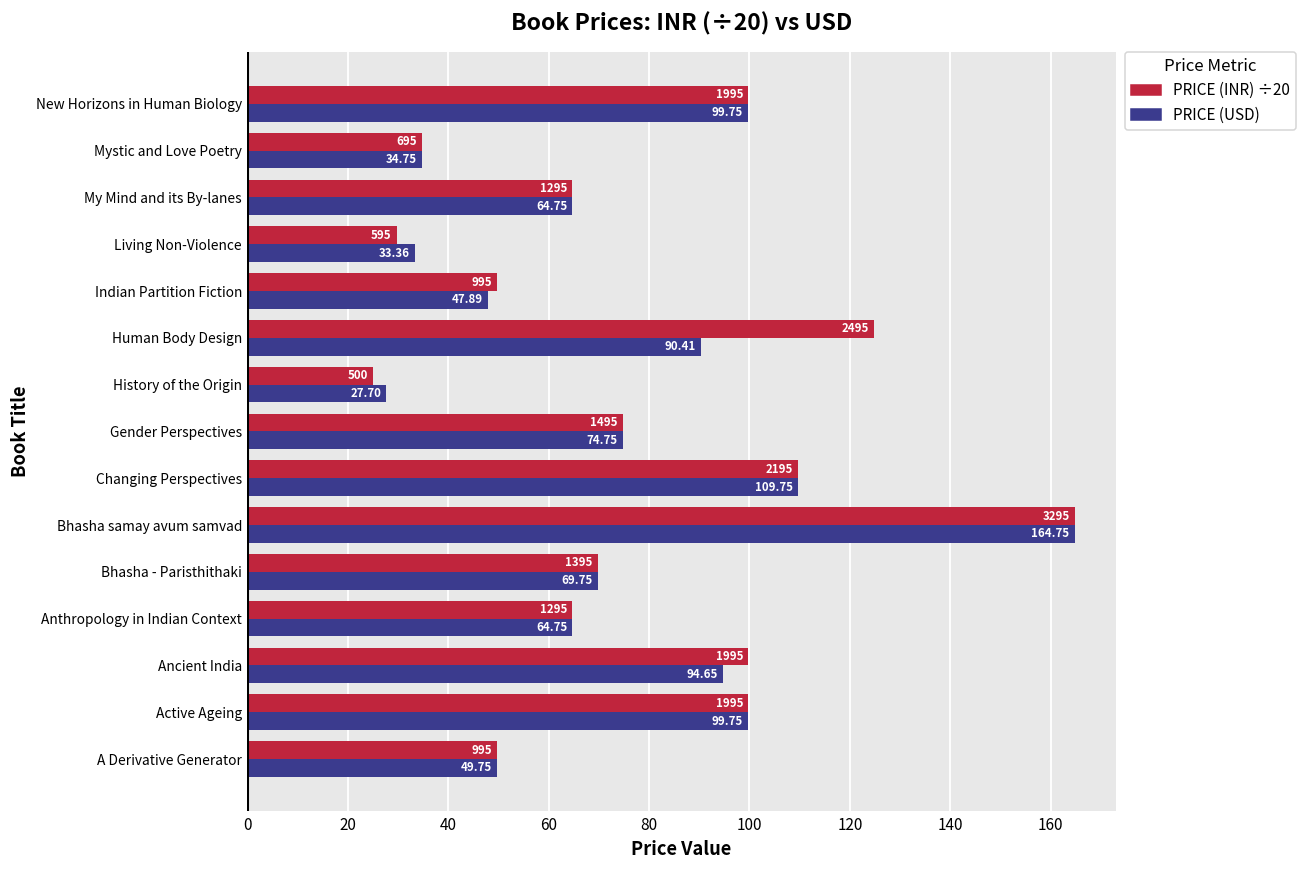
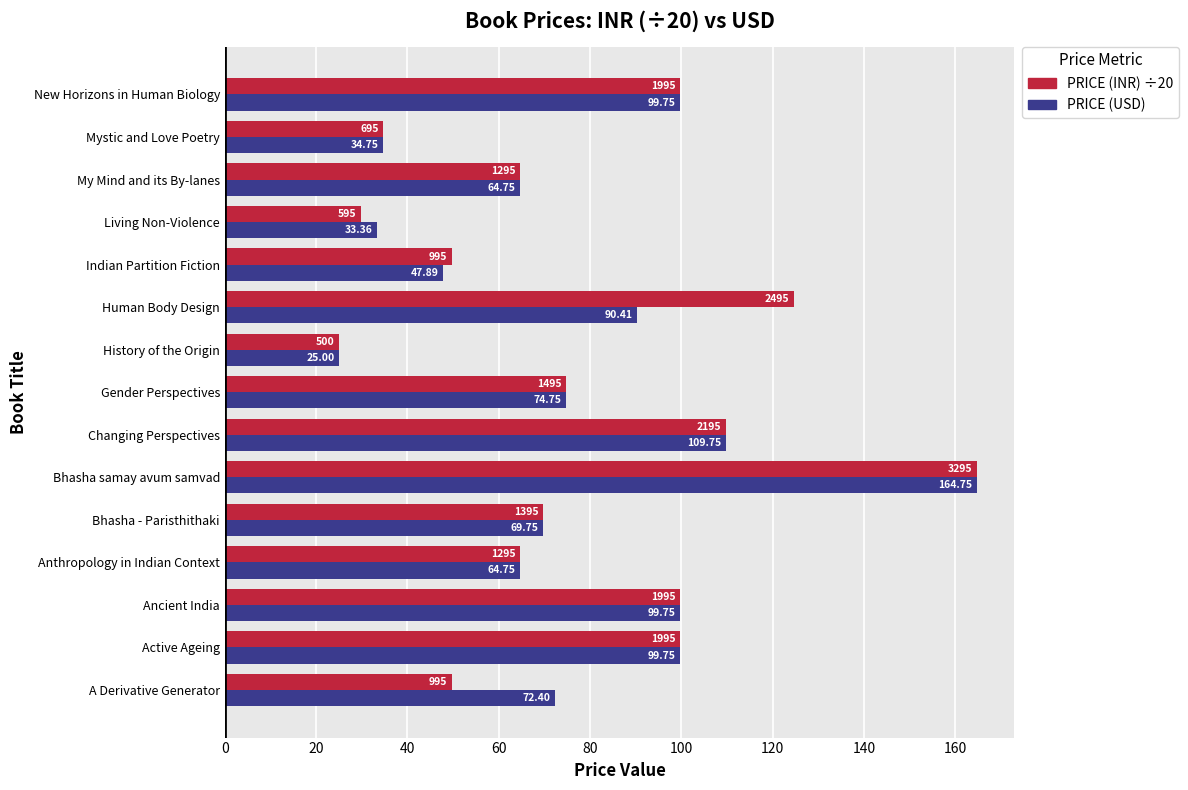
PRICE (USD), History of the Origin: 27.70 -> 25.00
PRICE (USD), Ancient India: 94.65 -> 99.75
PRICE (USD), A Derivative Generator: 49.75 -> 72.40
